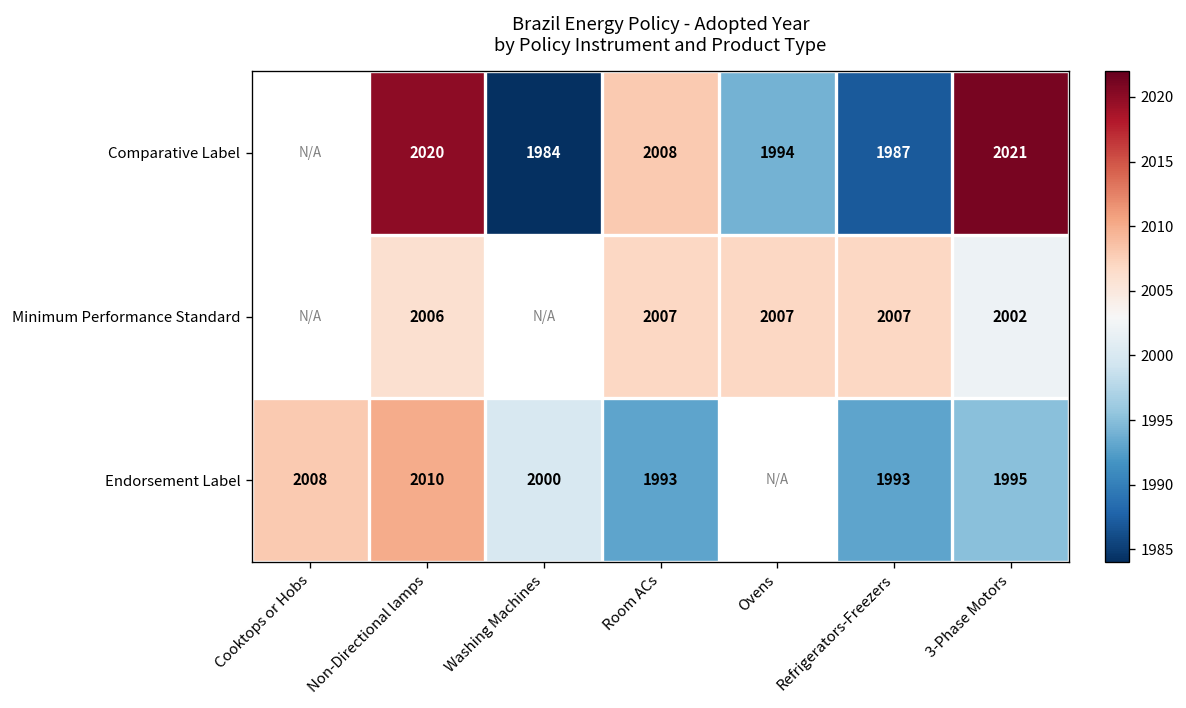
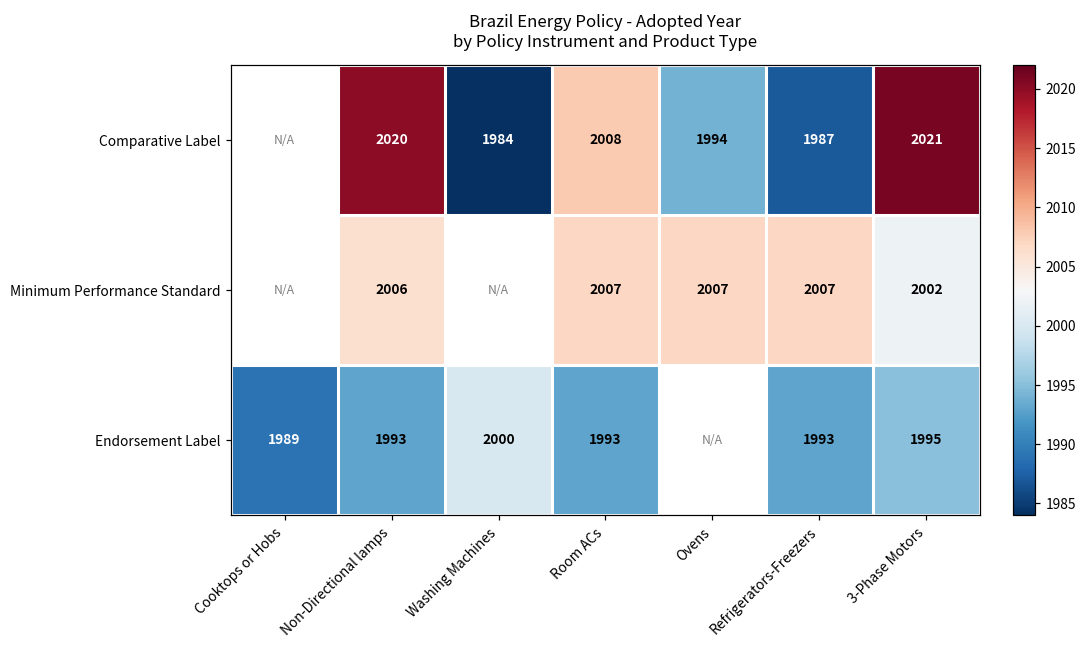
Endorsement Label, Cooktops or Hobs: 2008 -> 1989
Endorsement Label, Non-Directional lamps: 2010 -> 1993
